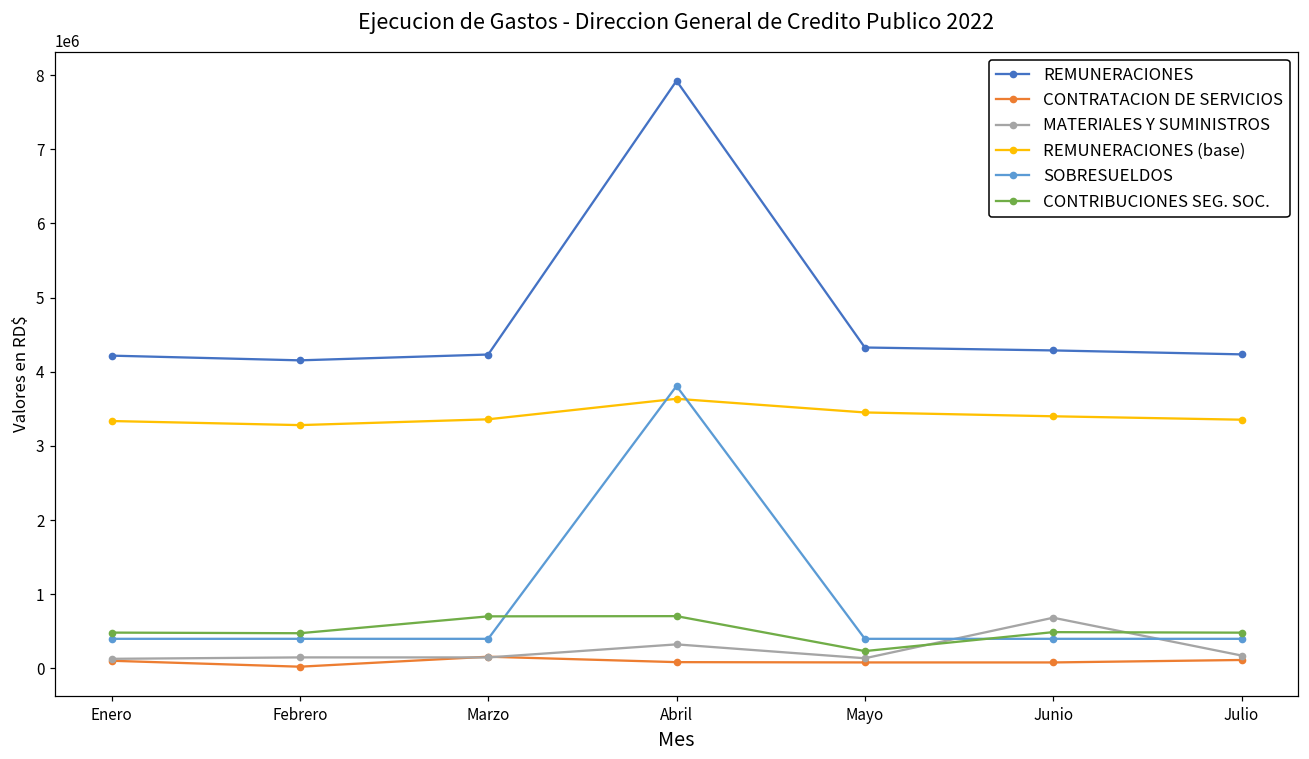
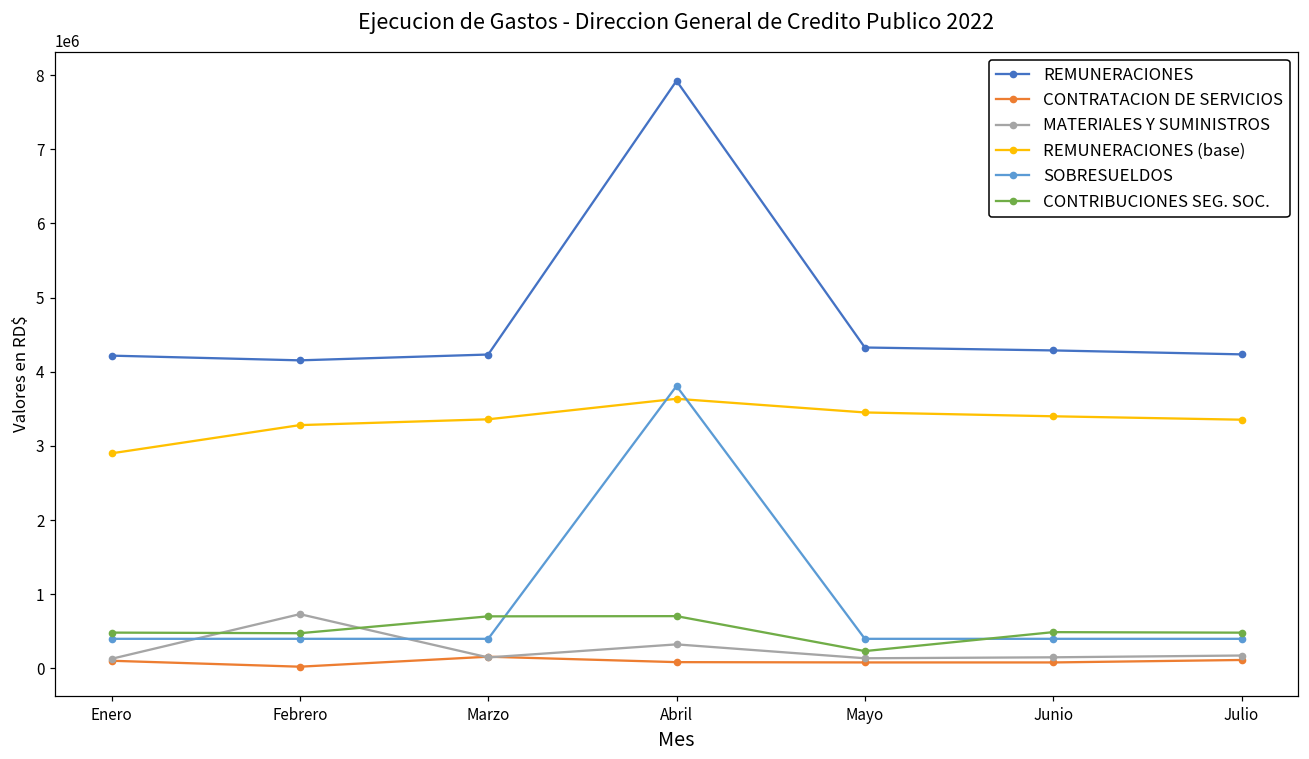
REMUNERACIONES (base), Enero: 3300000 -> 2900000
MATERIALES Y SUMINISTROS, Febrero: 100000 -> 700000
MATERIALES Y SUMINISTROS, Junio: 700000 -> 100000
